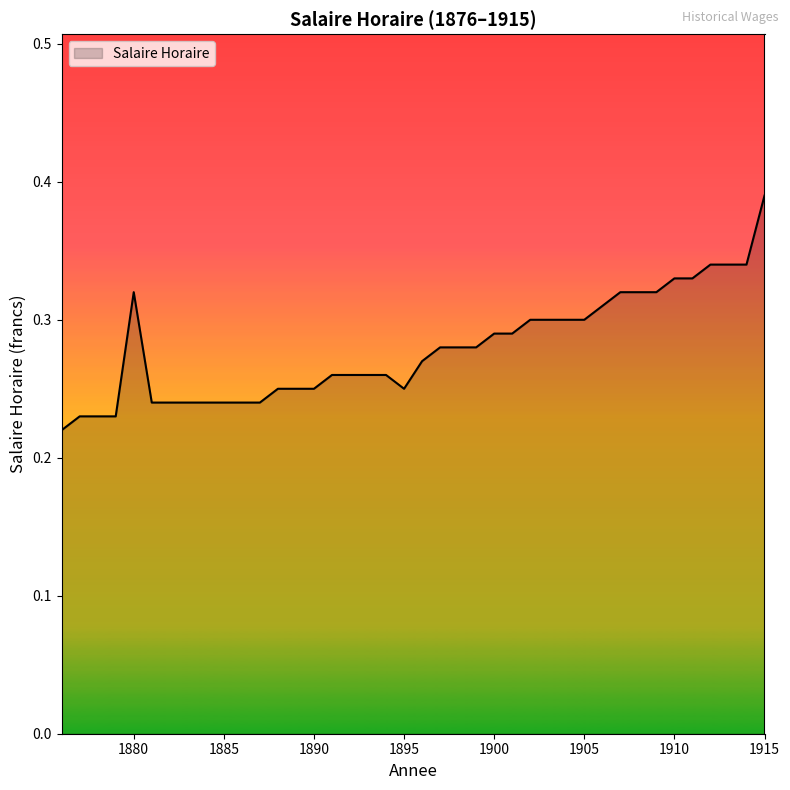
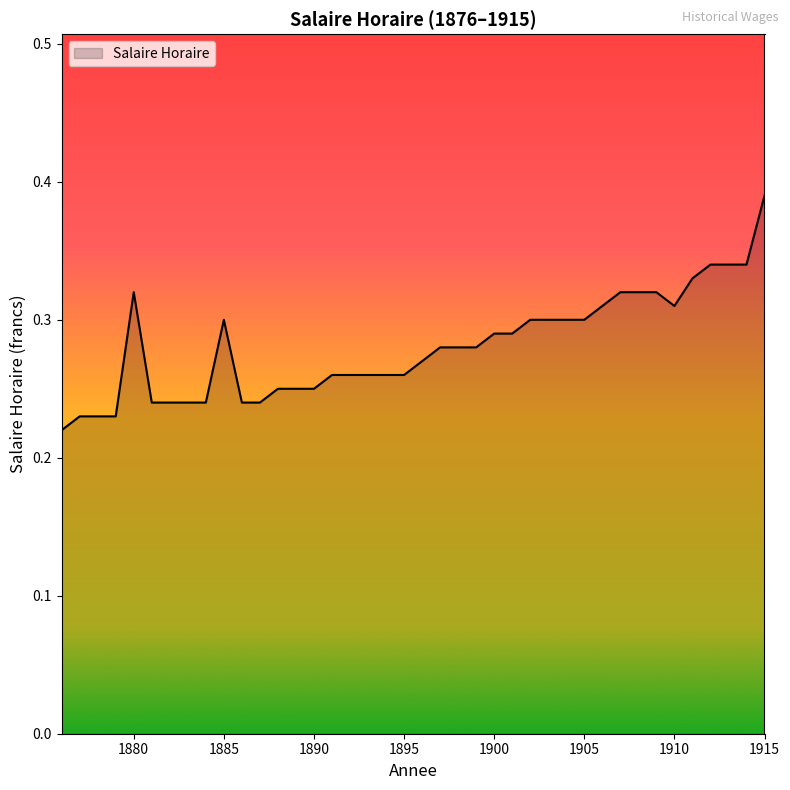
1885: 0.24 -> 0.30
1895: 0.25 -> 0.26
1910: 0.33 -> 0.31
